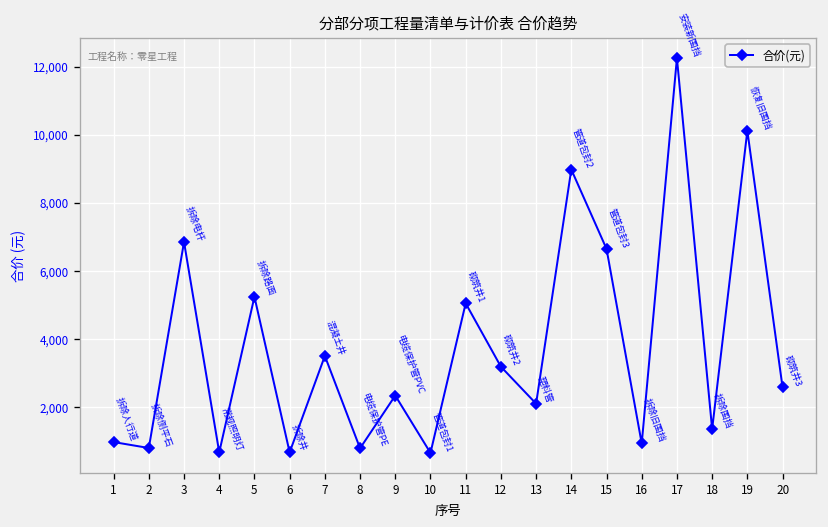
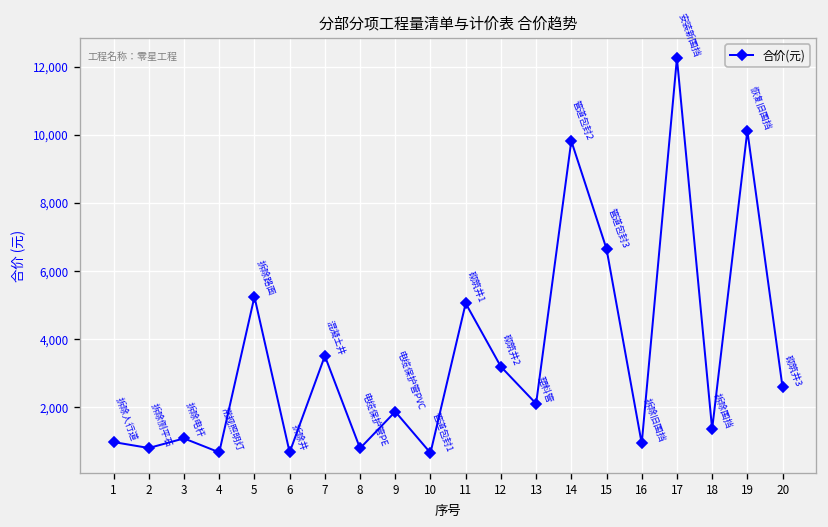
3: 6,900 -> 1,100
9: 2,300 -> 1,900
14: 9,000 -> 9,800
